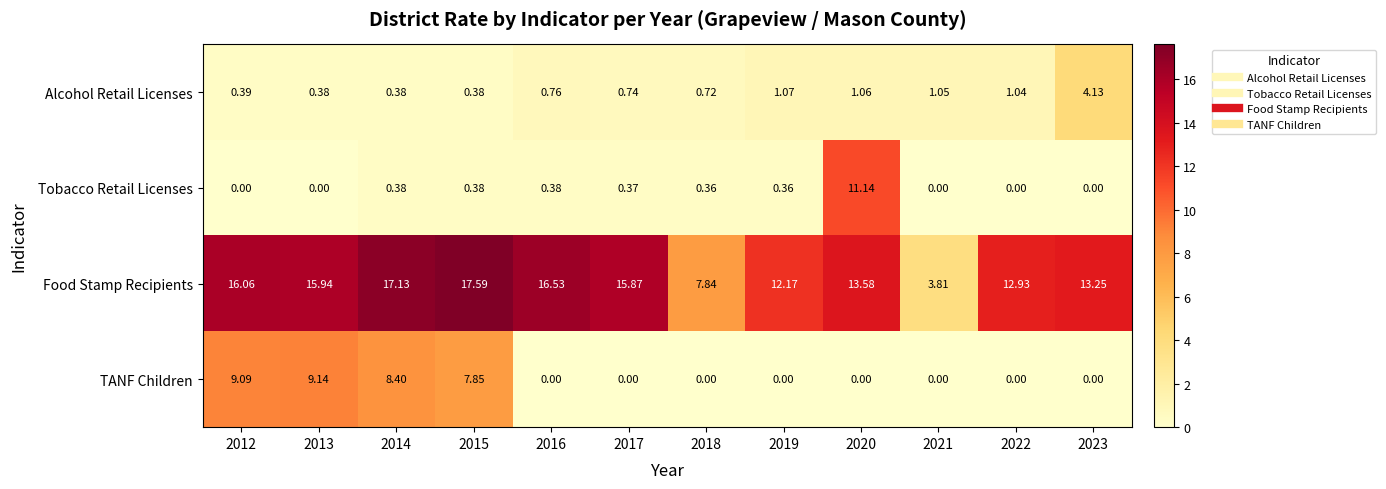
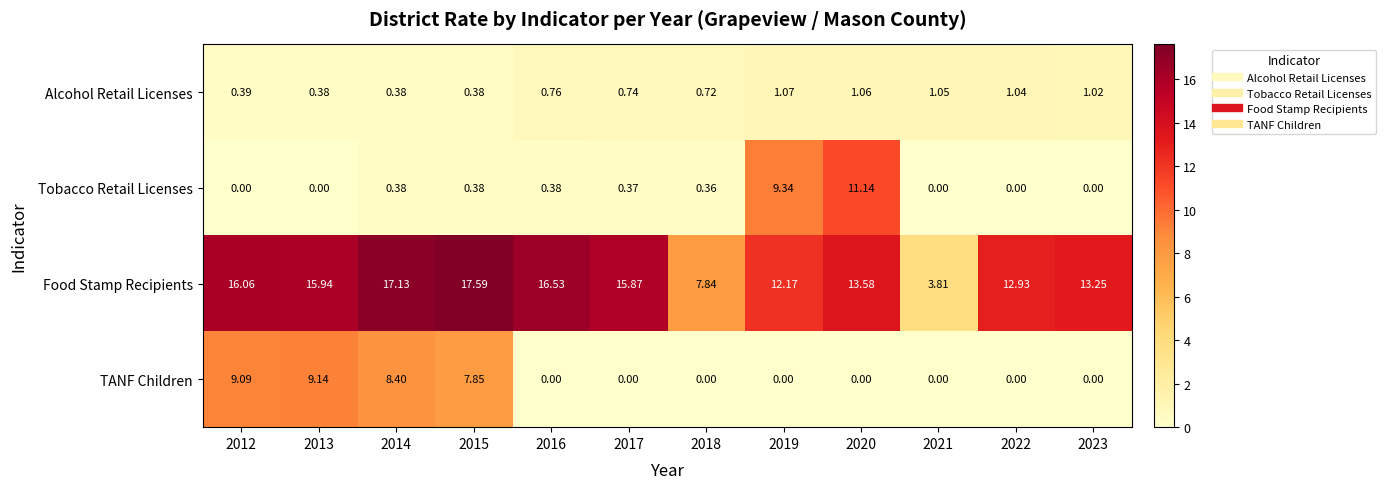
Alcohol Retail Licenses, 2023: 4.13 -> 1.02
Tobacco Retail Licenses, 2019: 0.36 -> 9.34
